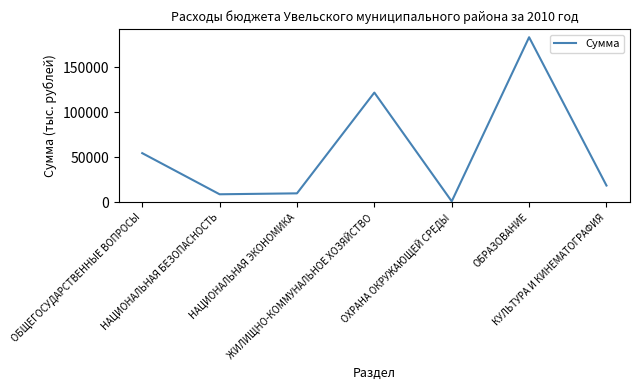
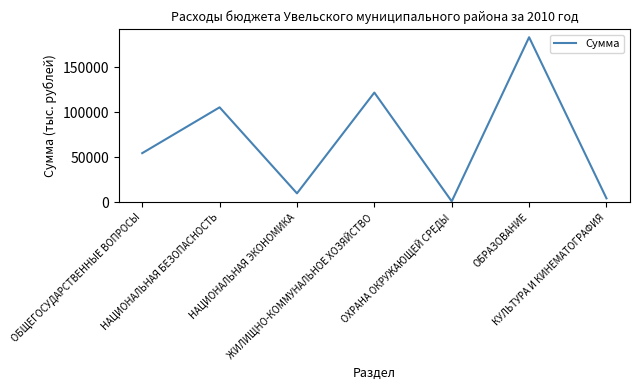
НАЦИОНАЛЬНАЯ БЕЗОПАСНОСТЬ: 10000 -> 110000
КУЛЬТУРА И КИНЕМАТОГРАФИЯ: 20000 -> 0
